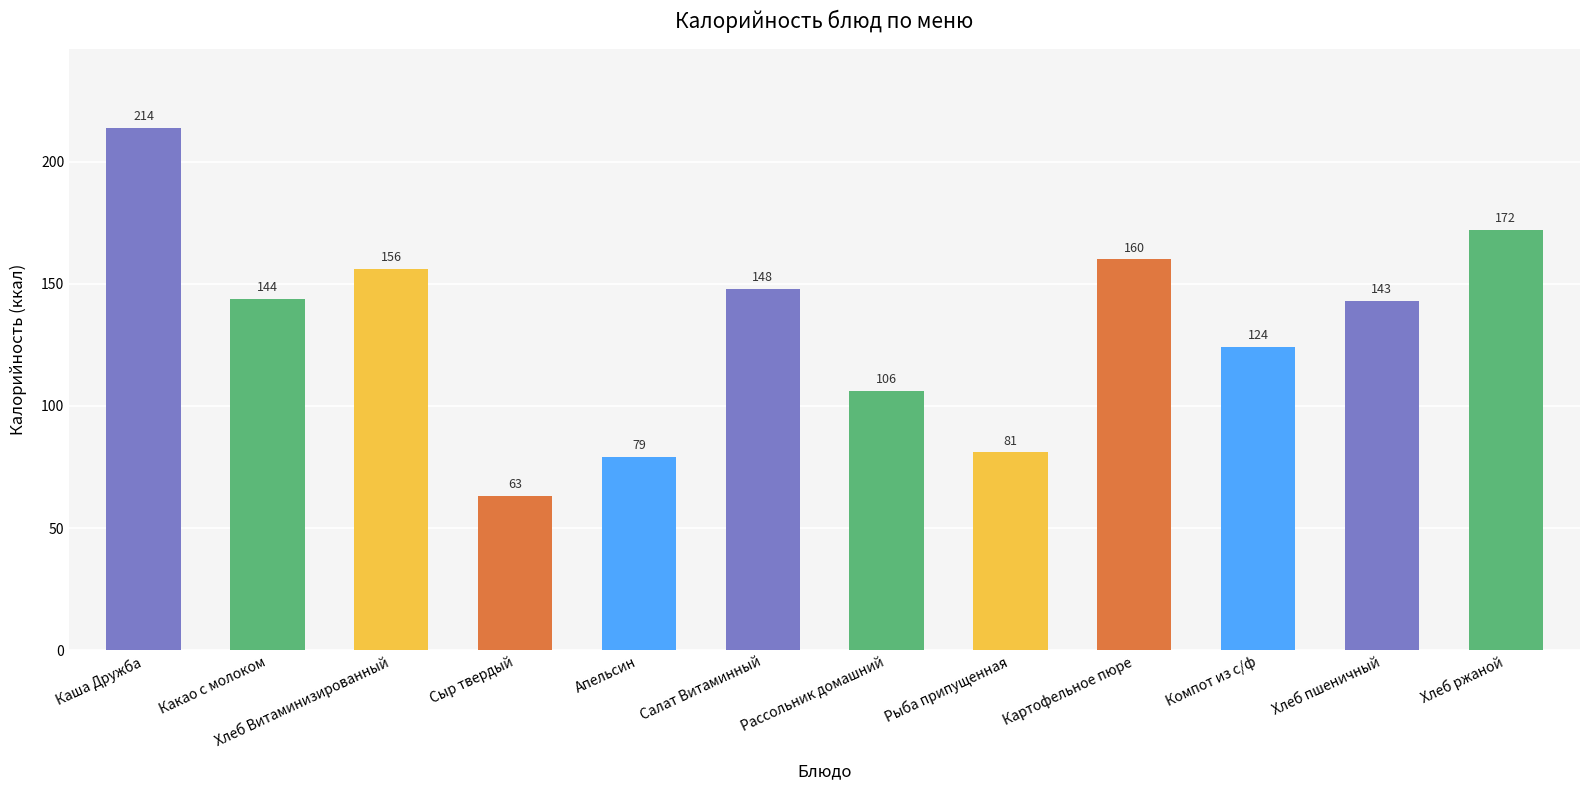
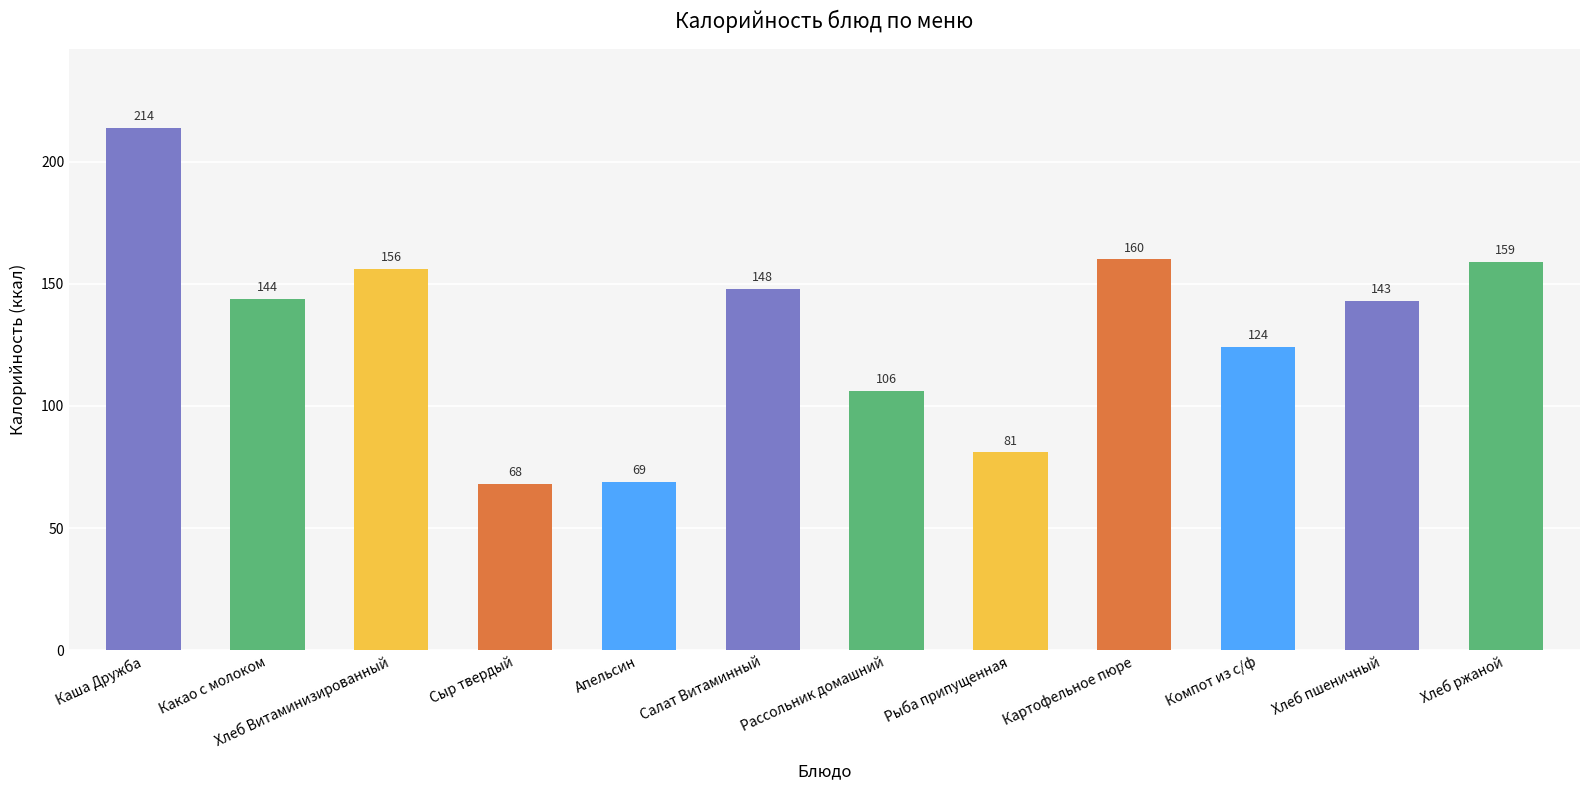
Сыр твердый: 63 -> 68
Апельсин: 79 -> 69
Хлеб ржаной: 172 -> 159
